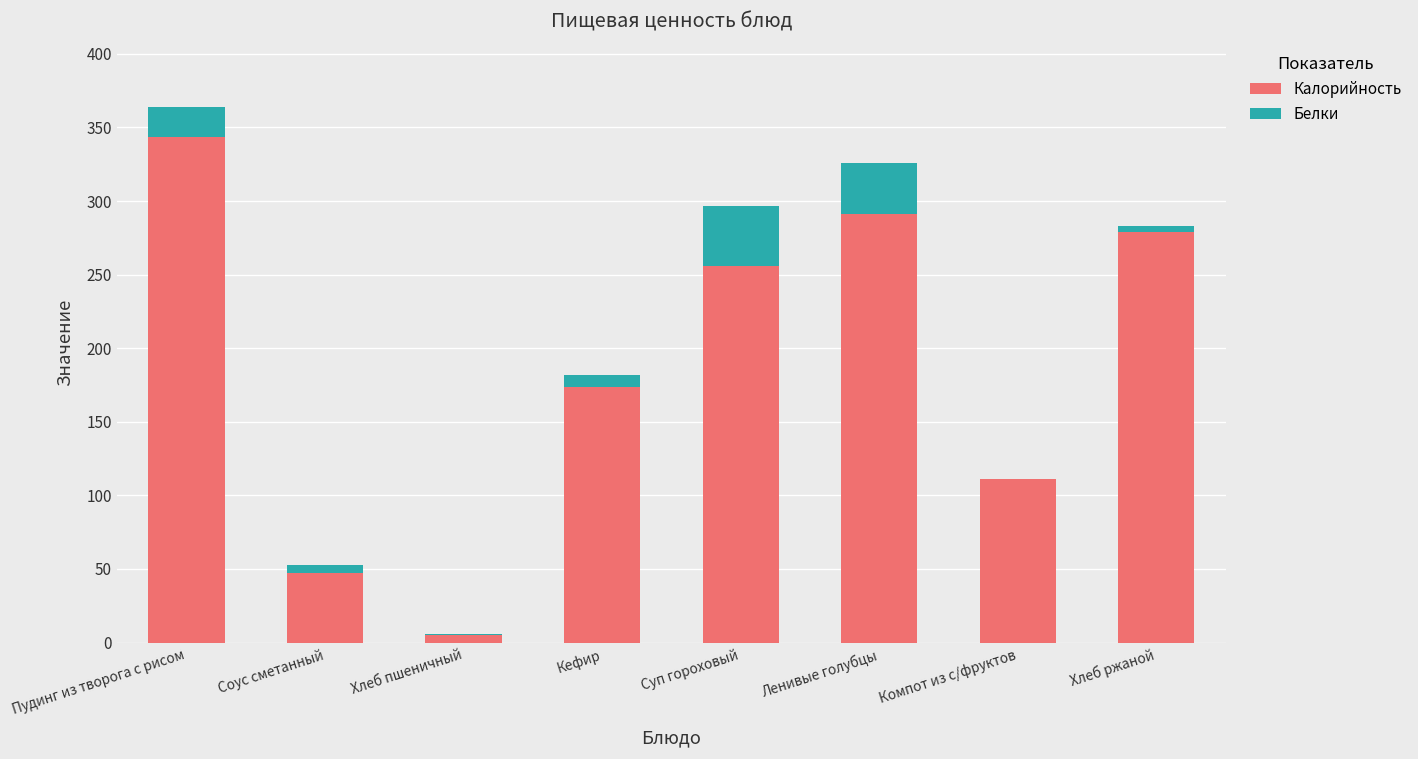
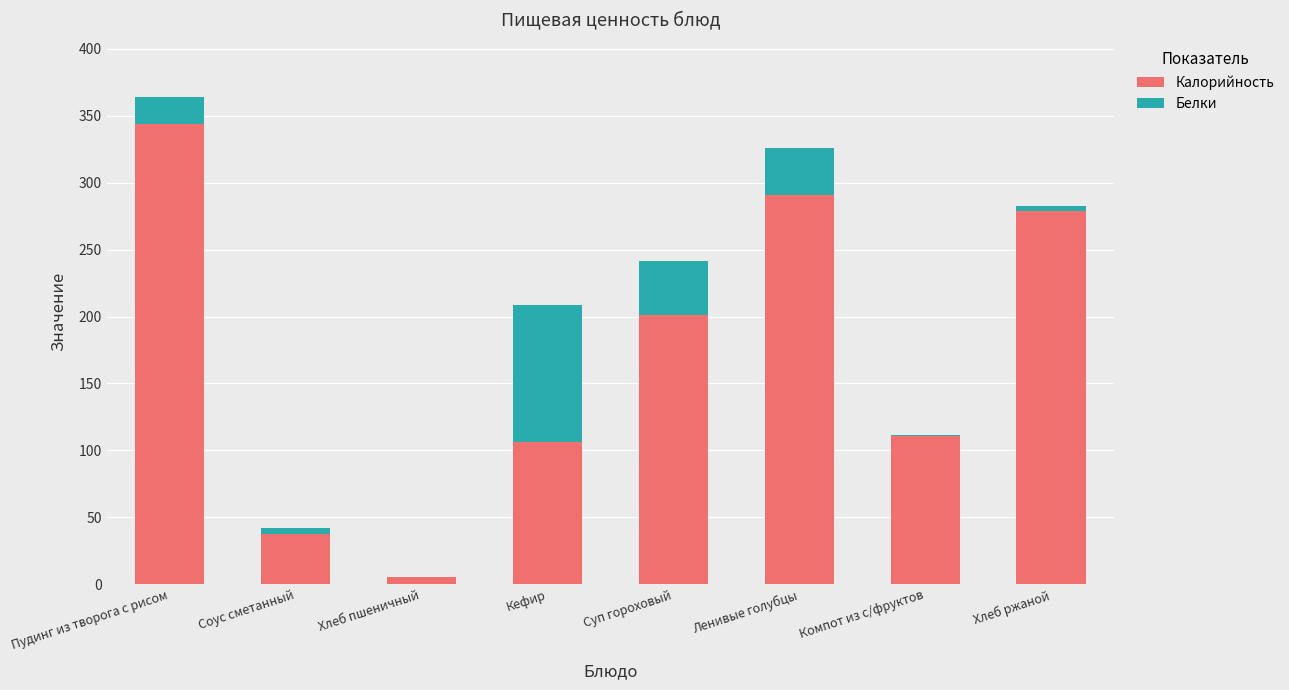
Калорийность, Соус сметанный: 47 -> 37
Калорийность, Кефир: 173 -> 107
Белки, Кефир: 9 -> 102
Калорийность, Суп гороховый: 256 -> 201
